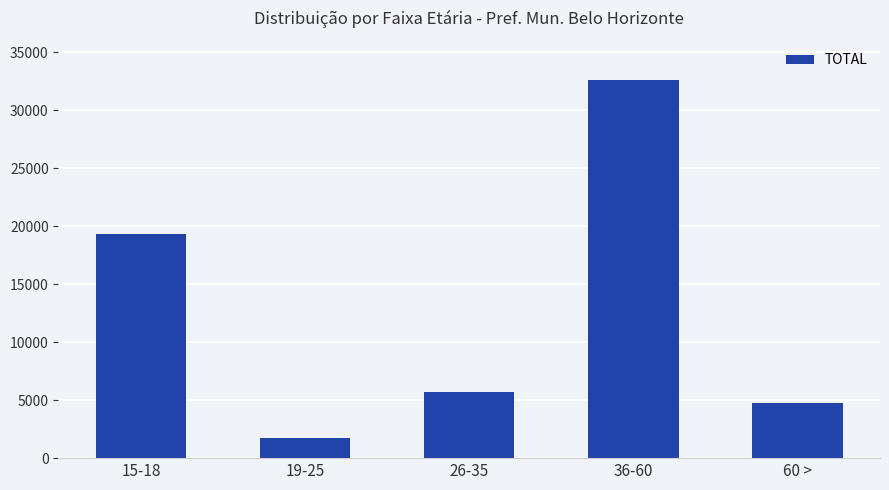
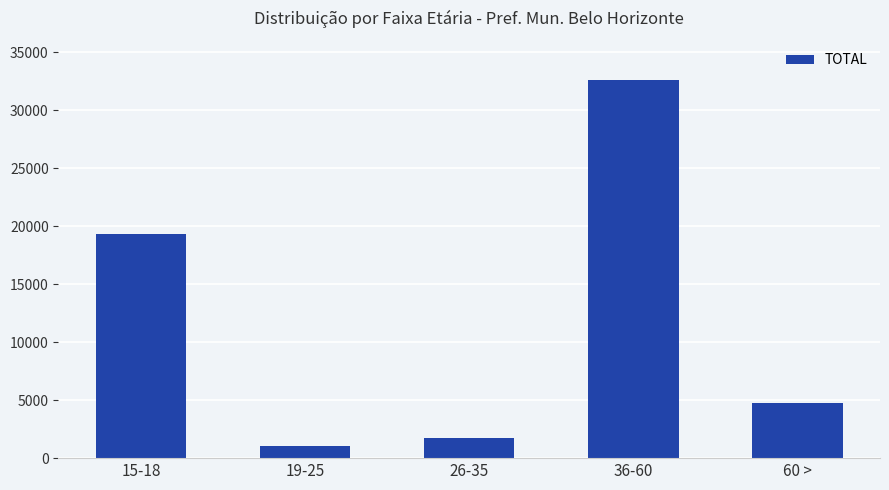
19-25: 1800 -> 1000
26-35: 5700 -> 1800
